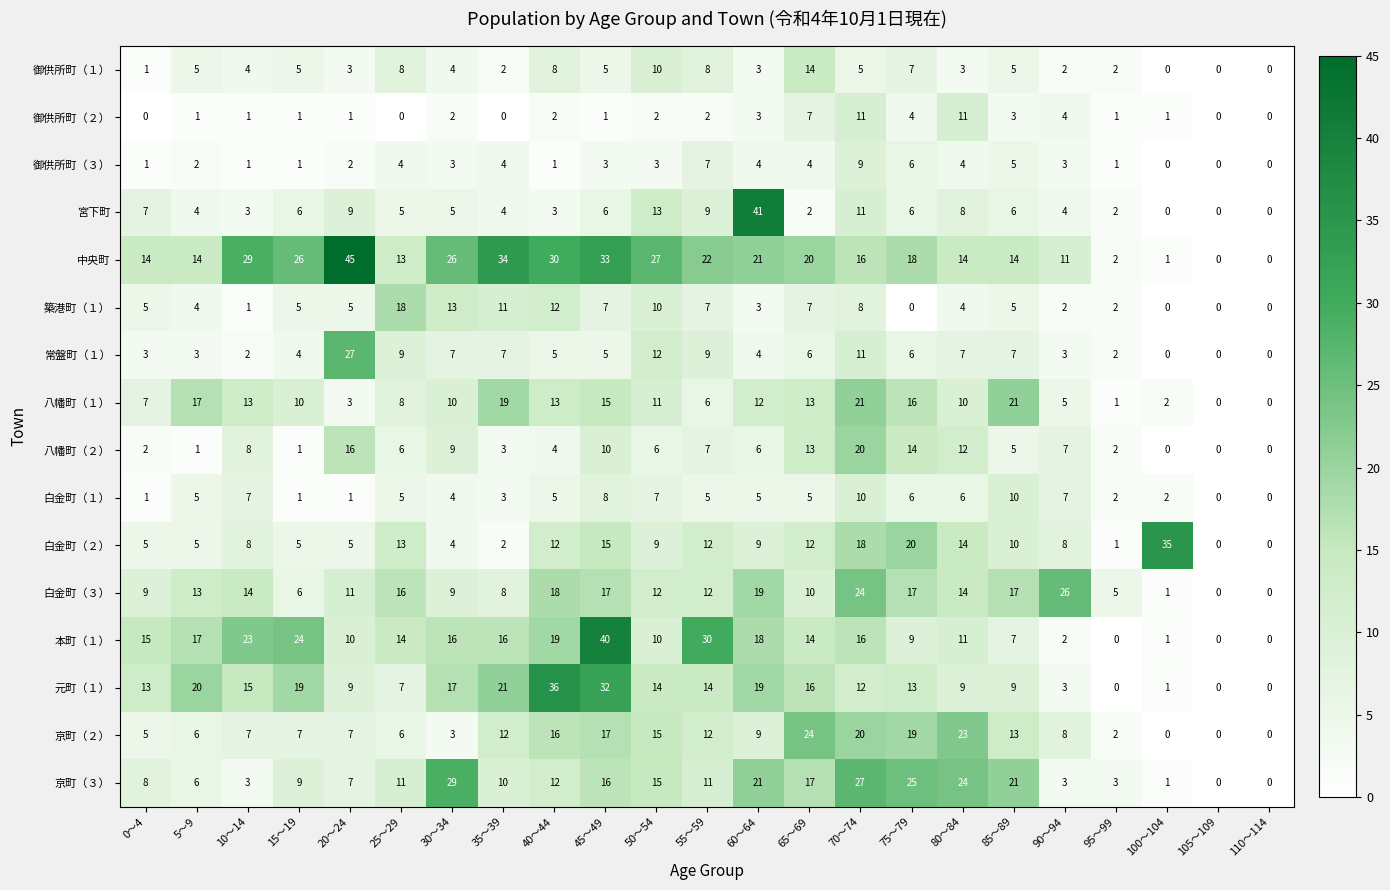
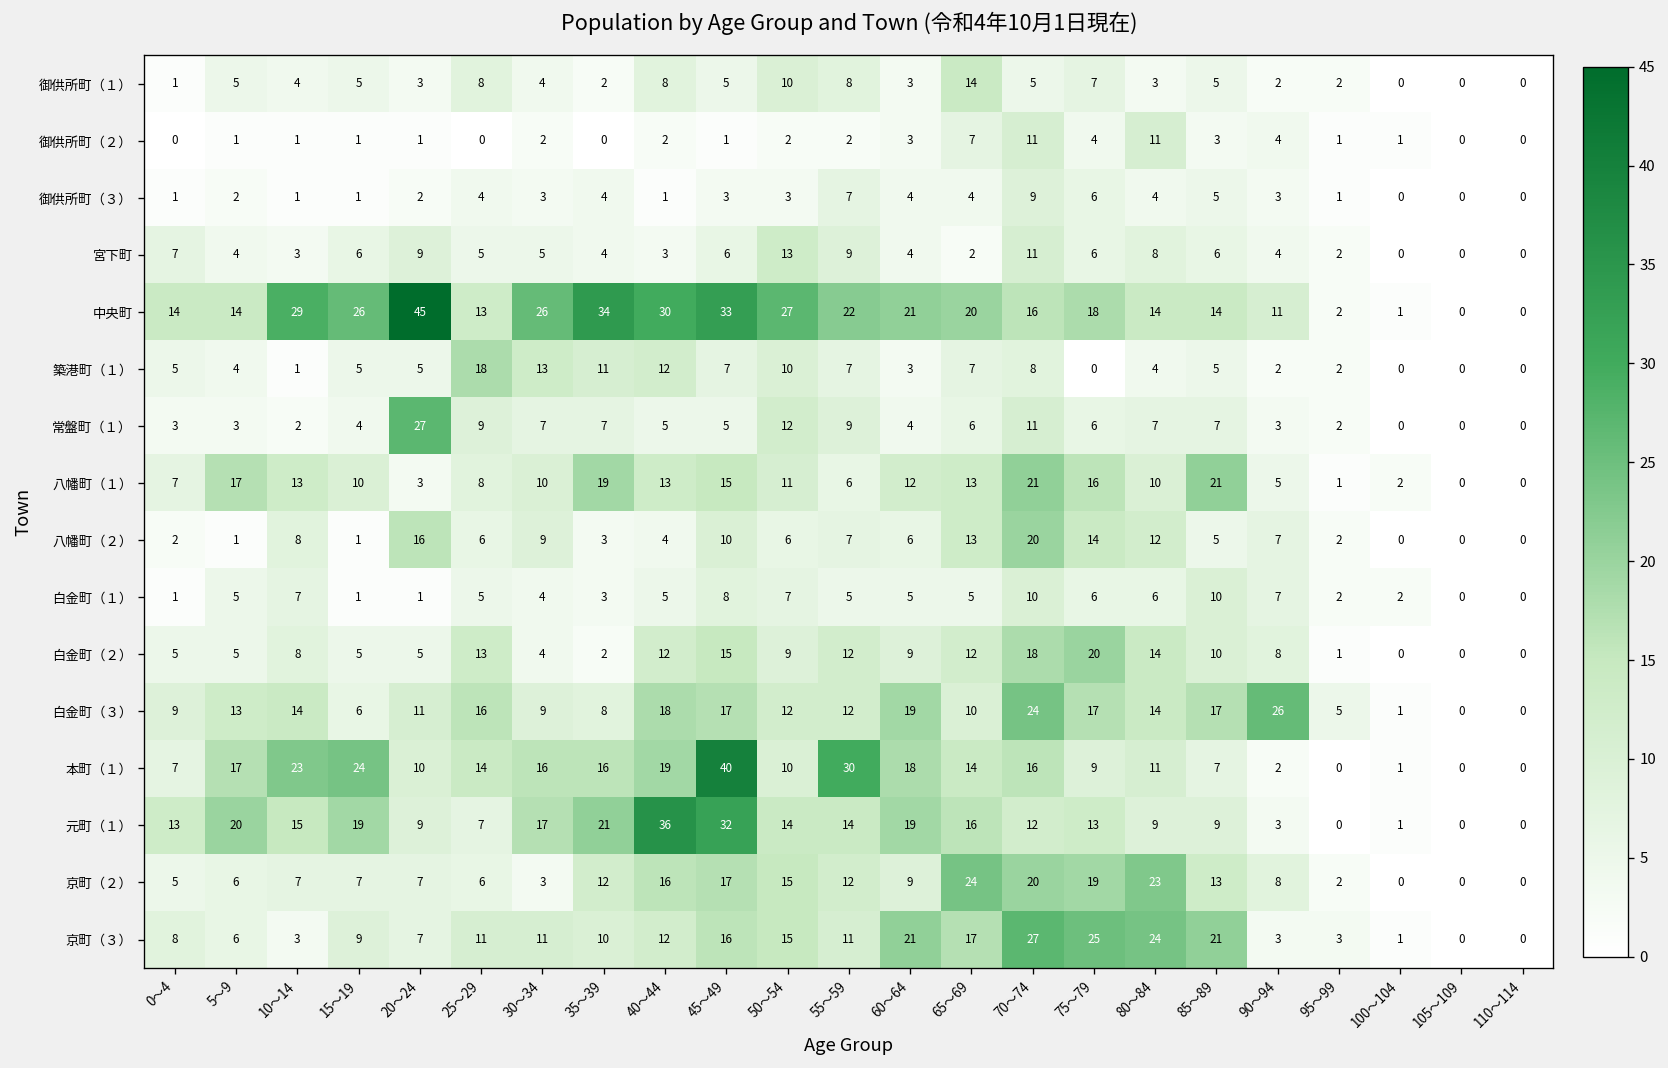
宮下町, 60～64: 41 -> 4
白金町（２）, 100～104: 35 -> 0
本町（１）, 0～4: 15 -> 7
京町（３）, 30～34: 29 -> 11
